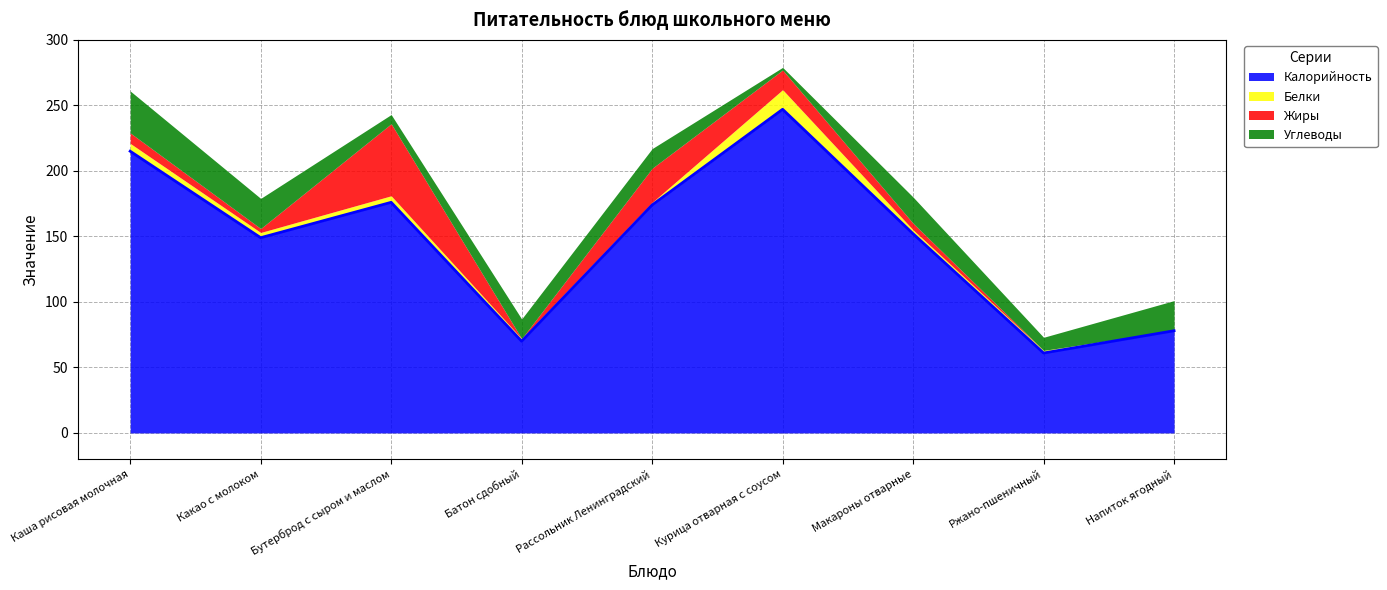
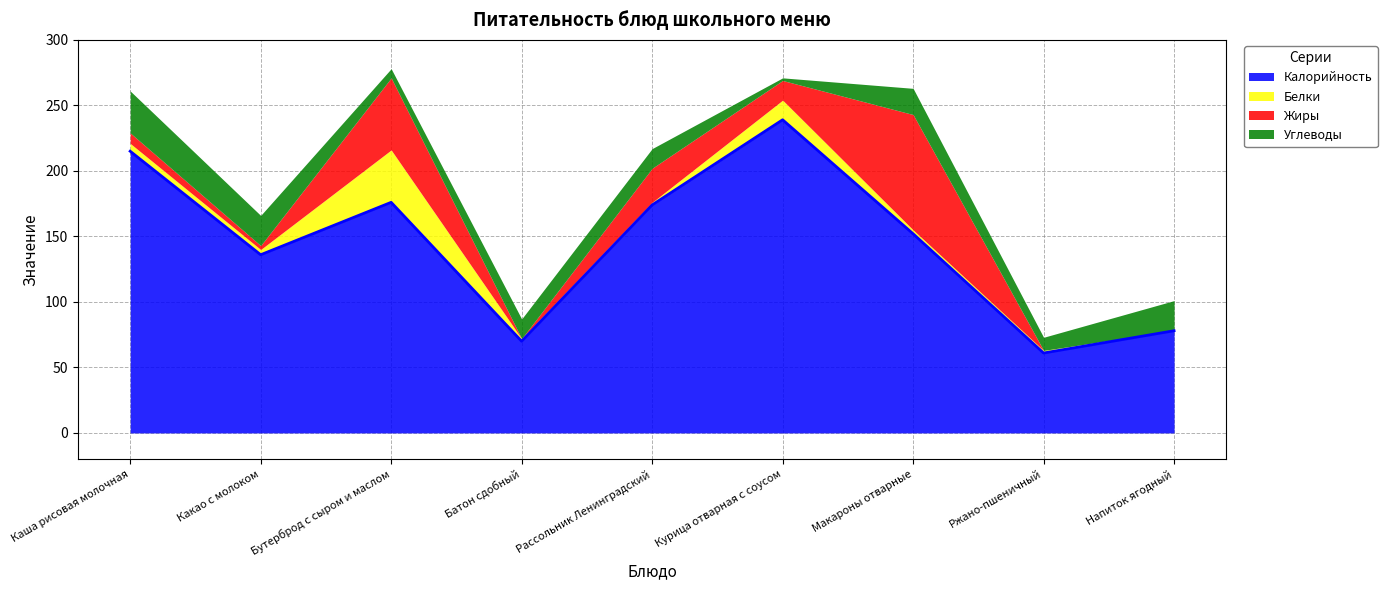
Калорийность, Какао с молоком: 149 -> 136
Белки, Бутерброд с сыром и маслом: 5 -> 40
Калорийность, Курица отварная с соусом: 247 -> 239
Жиры, Макароны отварные: 5 -> 88
